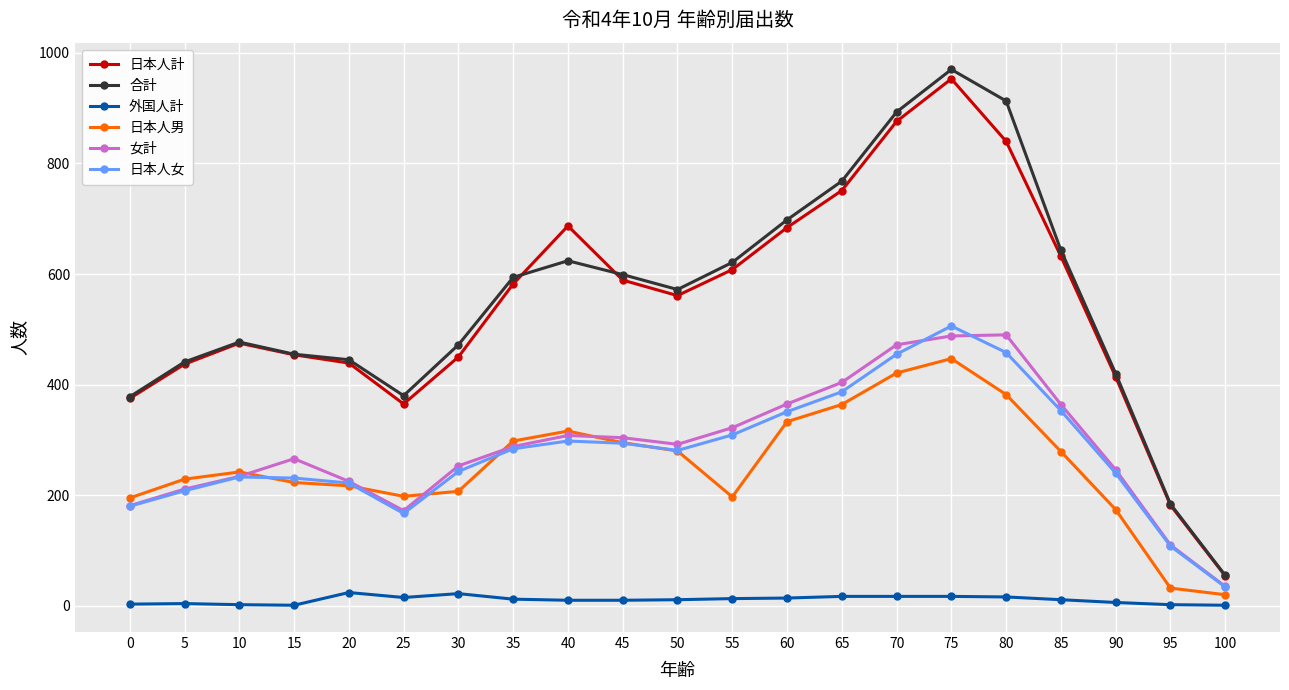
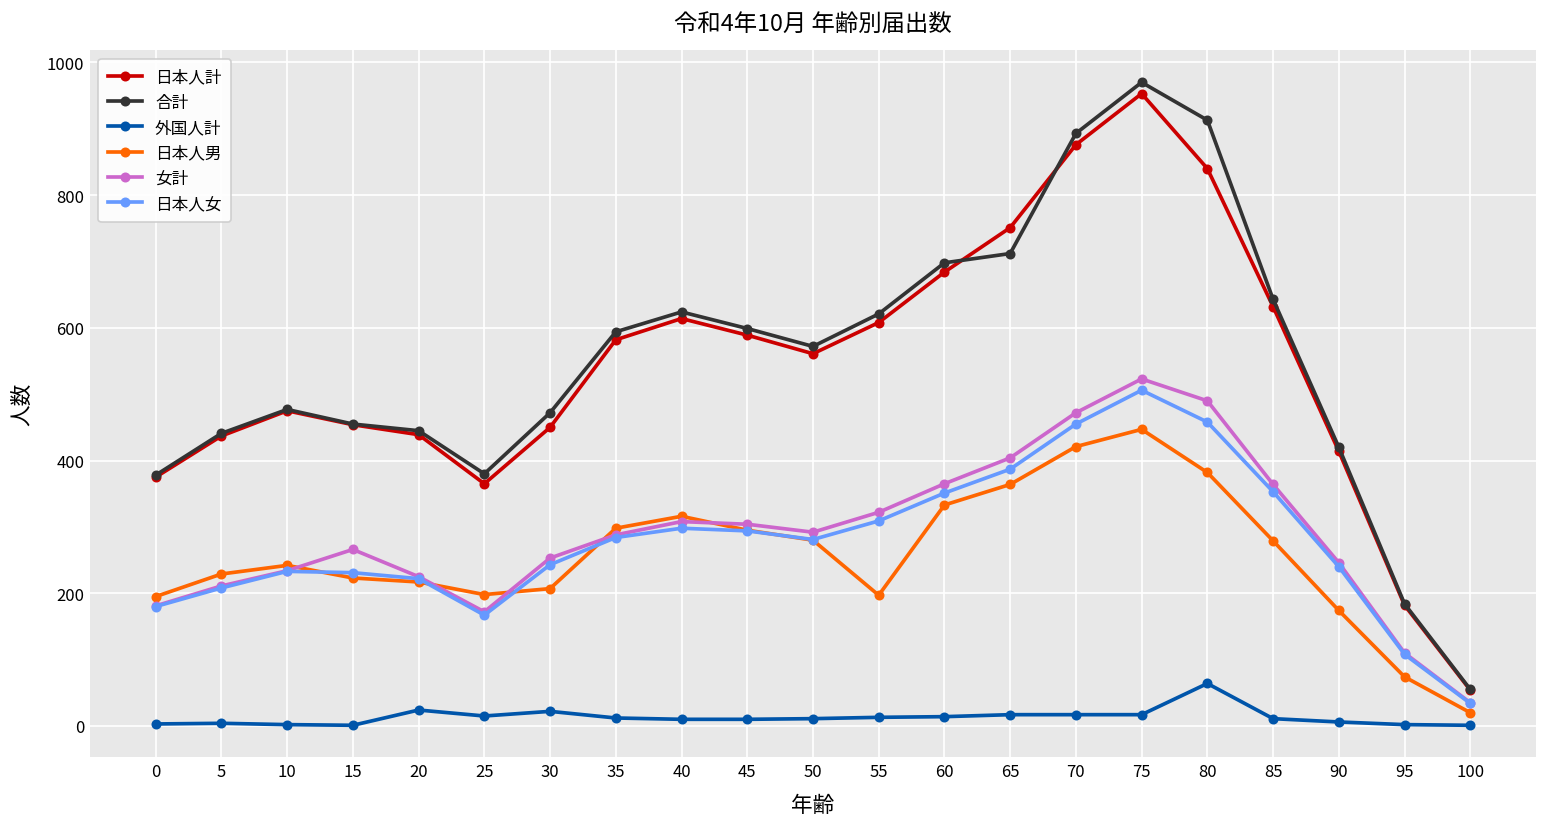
日本人計, 40: 690 -> 610
合計, 65: 770 -> 710
女計, 75: 490 -> 520
外国人計, 80: 20 -> 60
日本人男, 95: 30 -> 70
